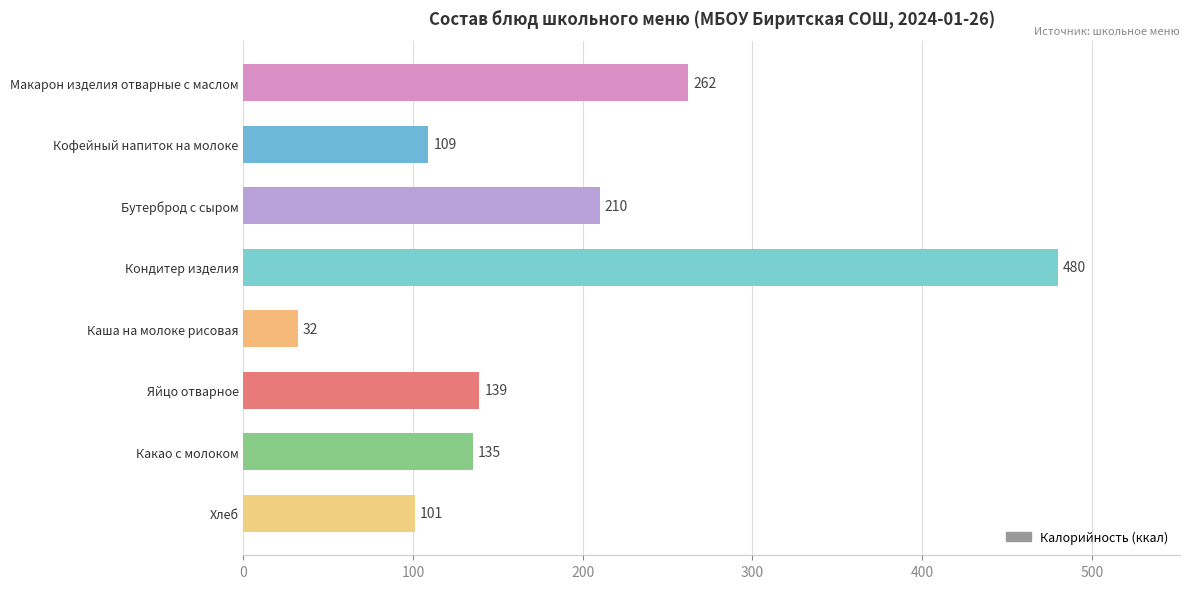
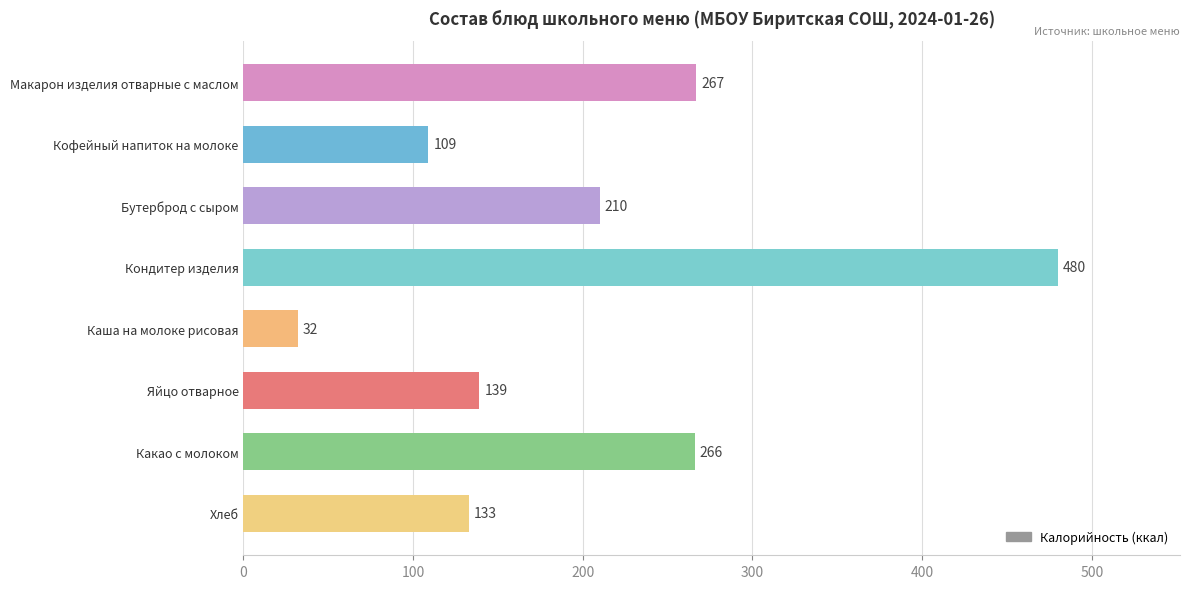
Макарон изделия отварные с маслом: 262 -> 267
Какао с молоком: 135 -> 266
Хлеб: 101 -> 133
